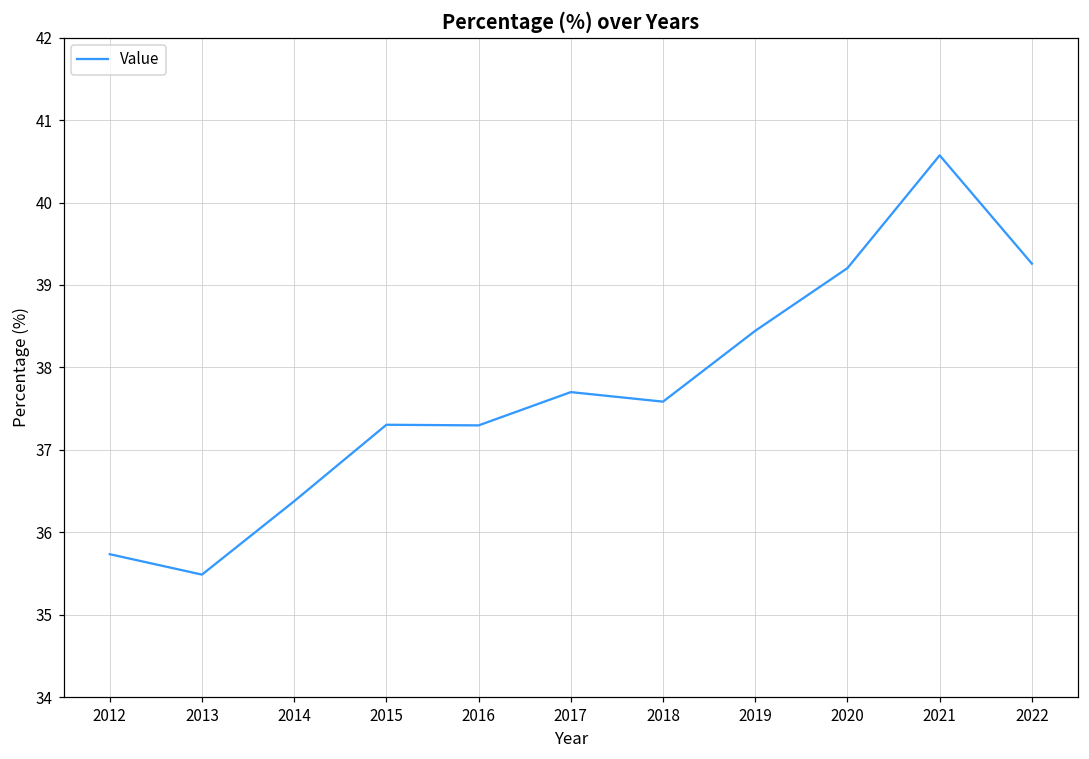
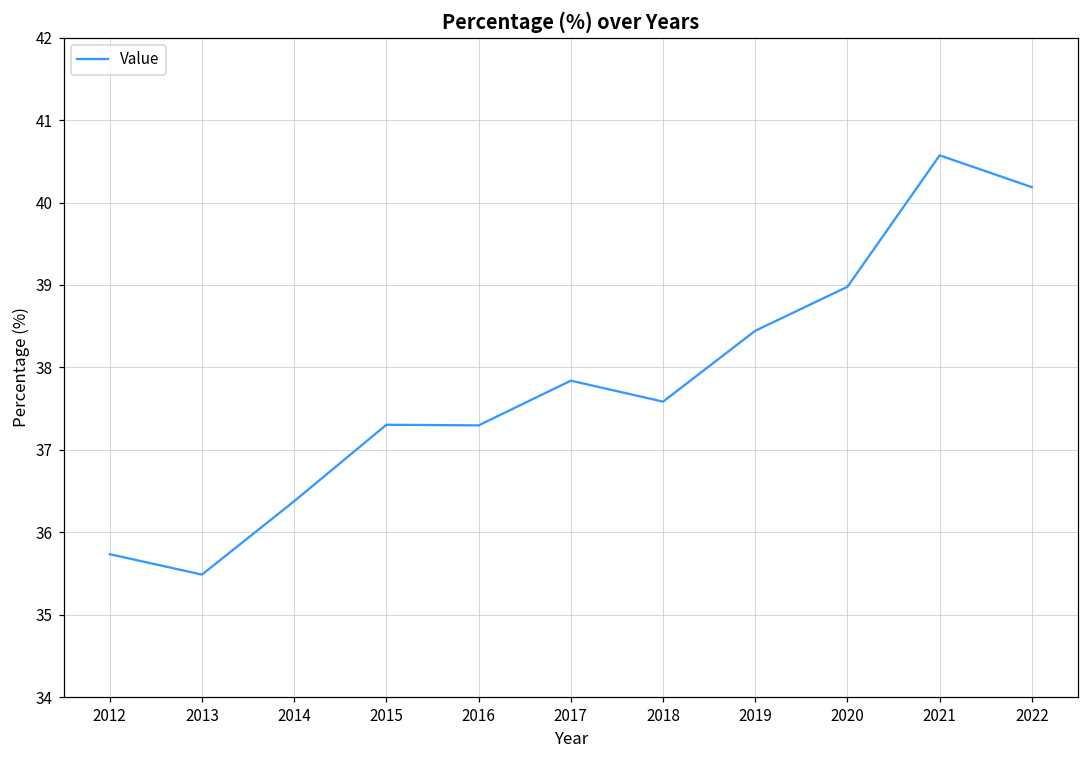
2017: 37.7 -> 37.8
2020: 39.2 -> 39.0
2022: 39.3 -> 40.2
